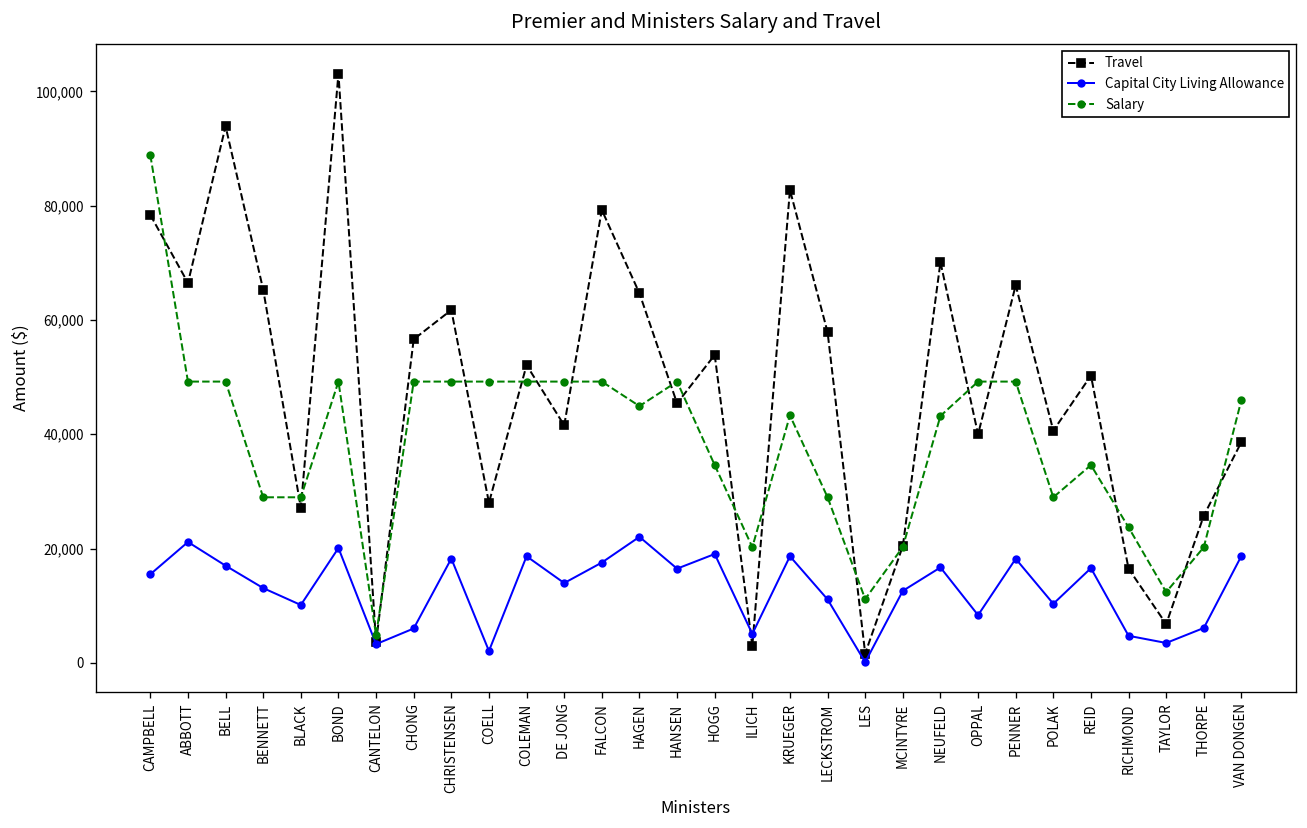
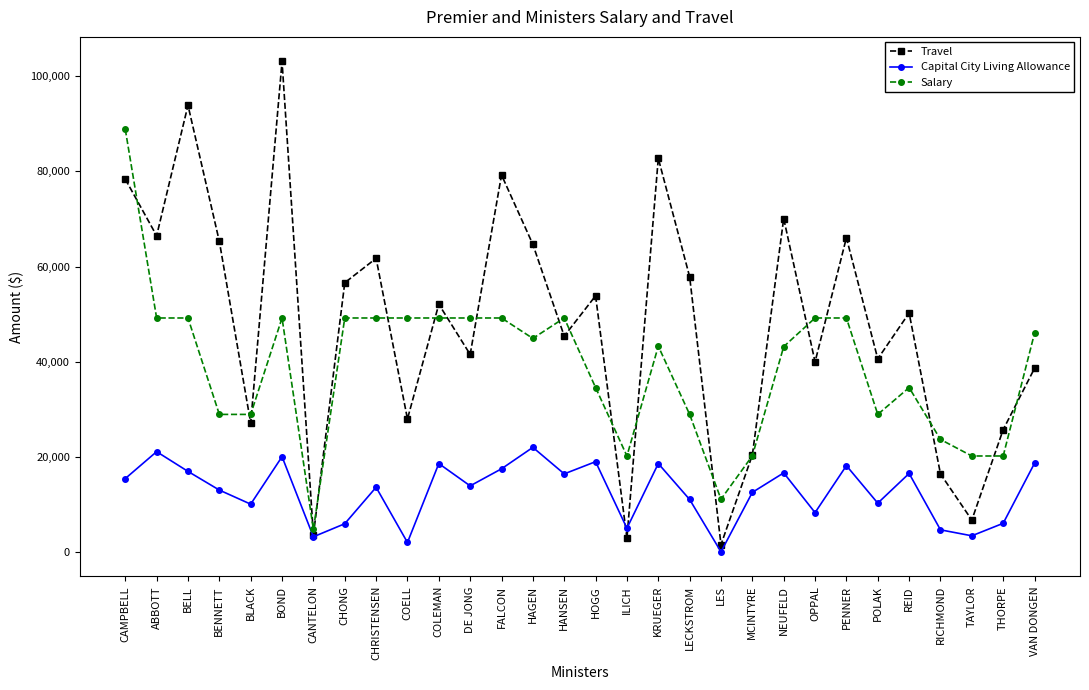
Capital City Living Allowance, CHRISTENSEN: 18,000 -> 14,000
Salary, TAYLOR: 12,000 -> 20,000
